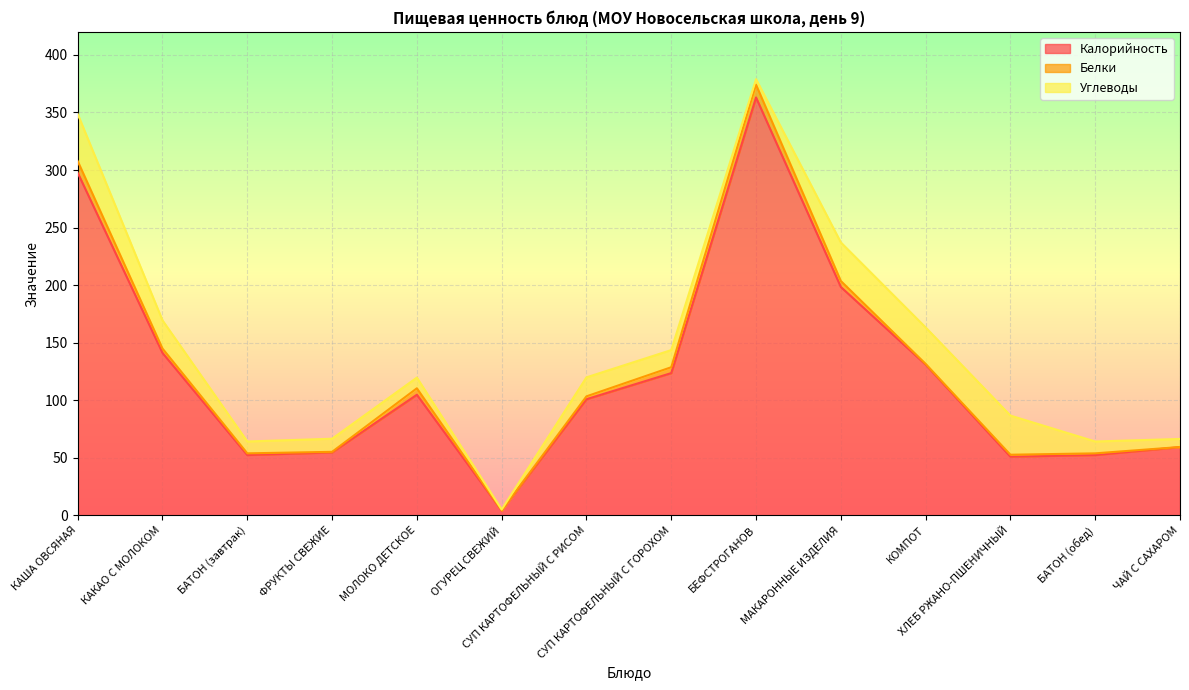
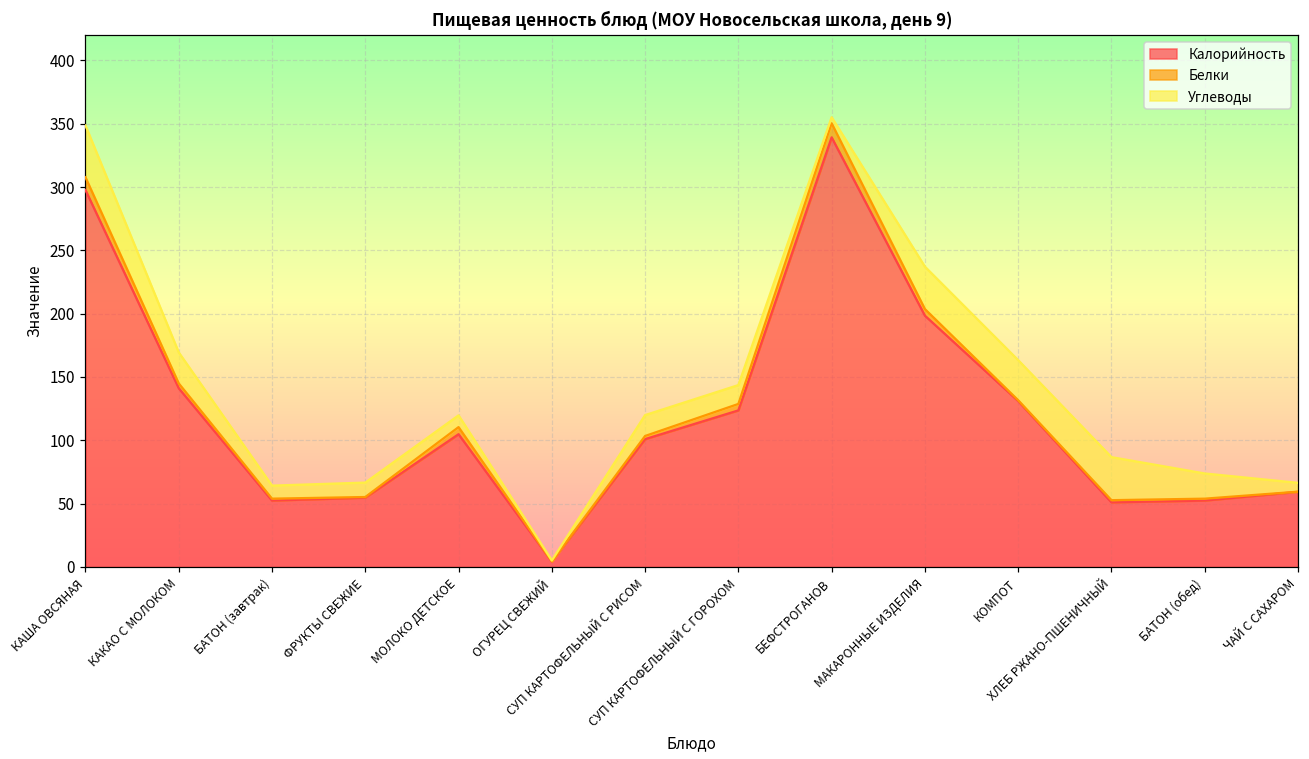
Калорийность, БЕФСТРОГАНОВ: 363 -> 339
Углеводы, БАТОН (обед): 10 -> 20
